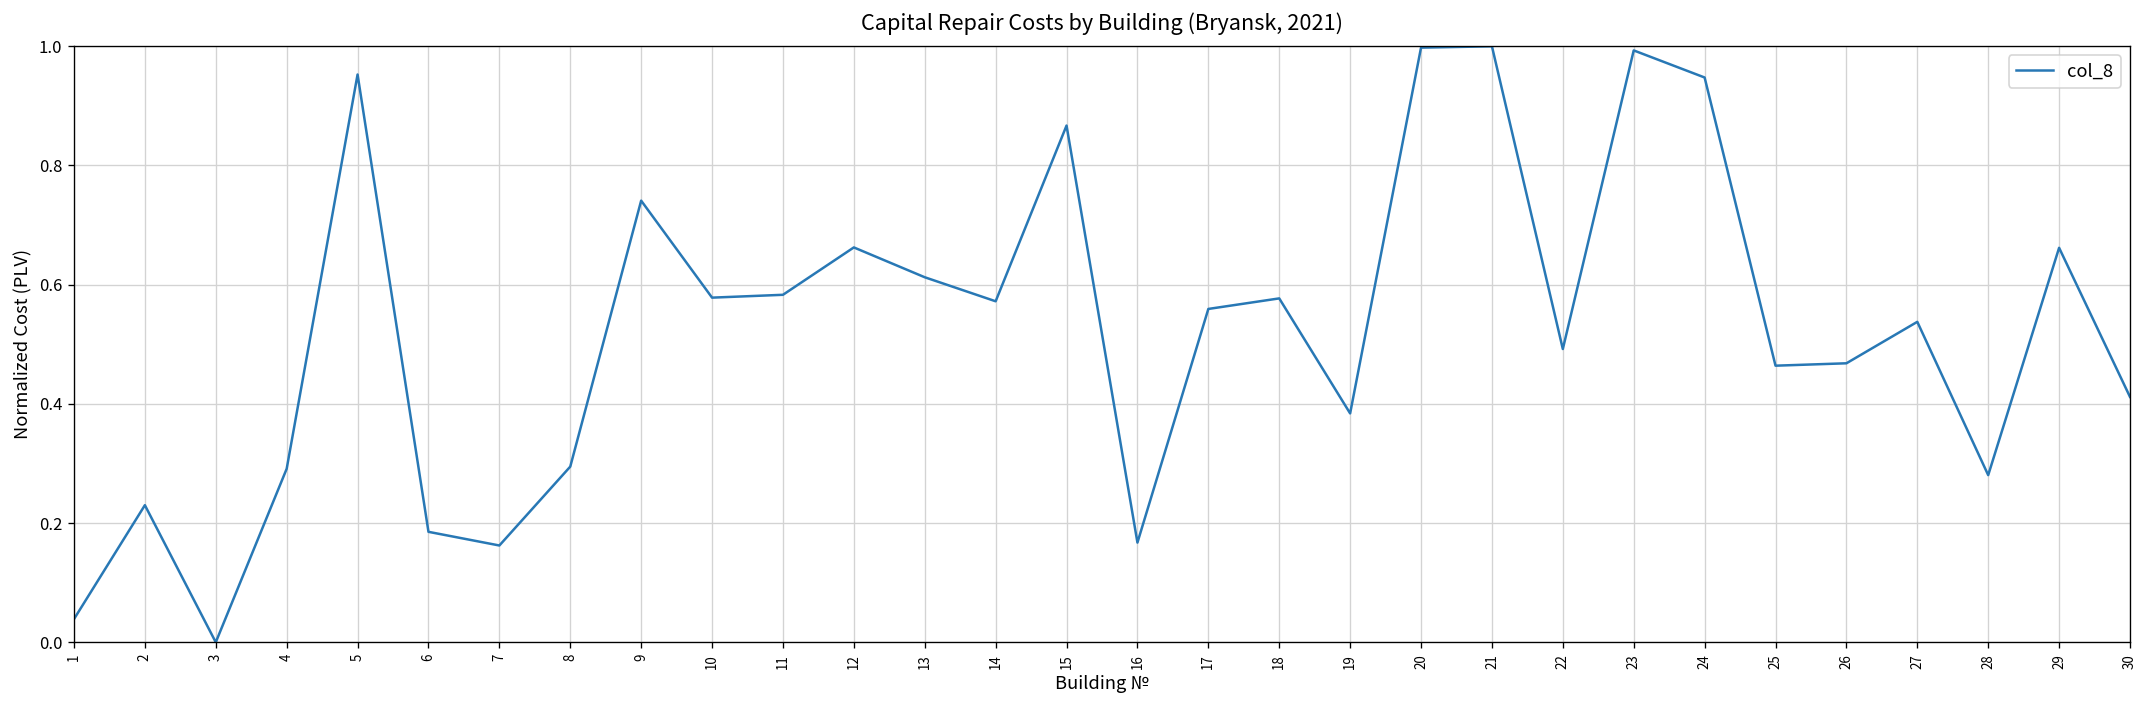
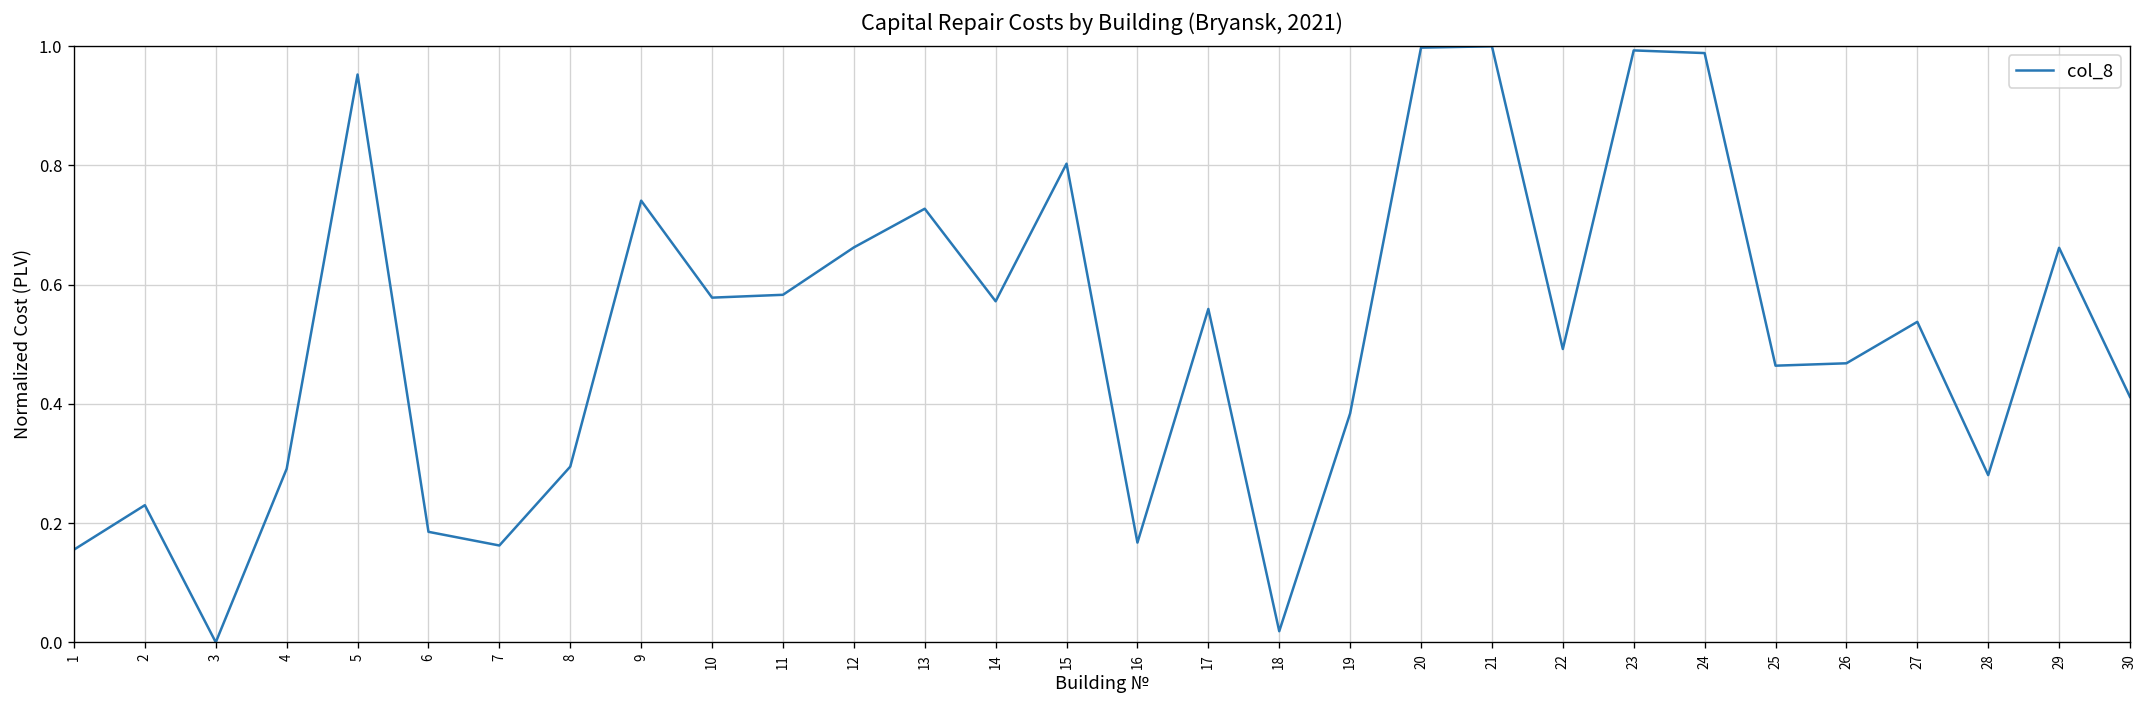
1: 0.04 -> 0.16
13: 0.61 -> 0.73
15: 0.87 -> 0.80
18: 0.58 -> 0.02
24: 0.95 -> 0.99
